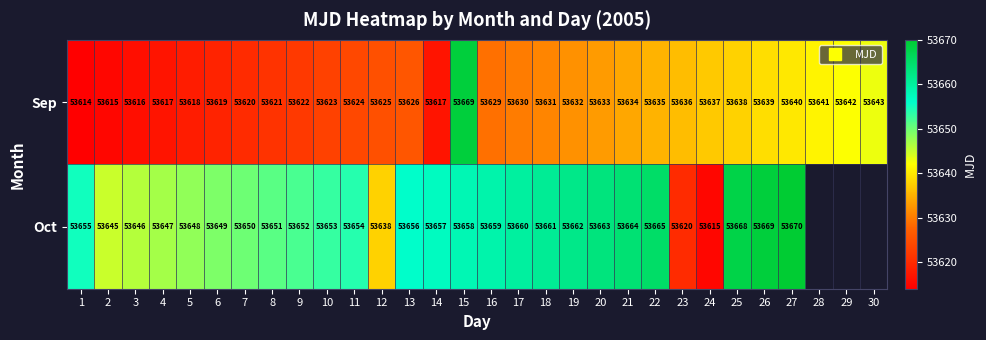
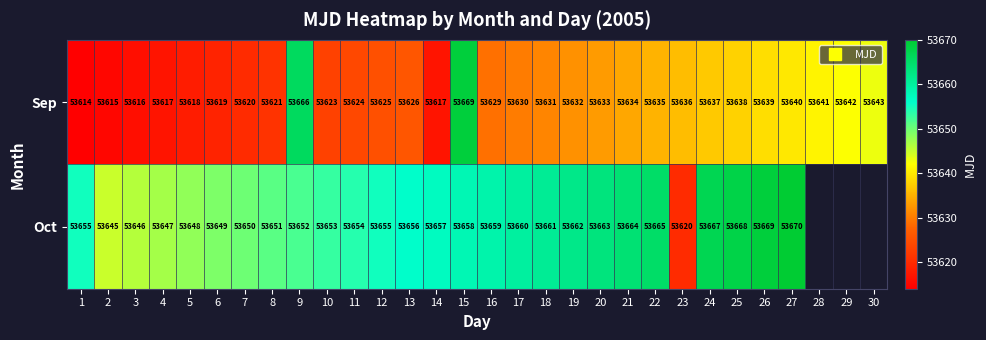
Sep, 9: 53622 -> 53666
Oct, 12: 53638 -> 53655
Oct, 24: 53615 -> 53667
